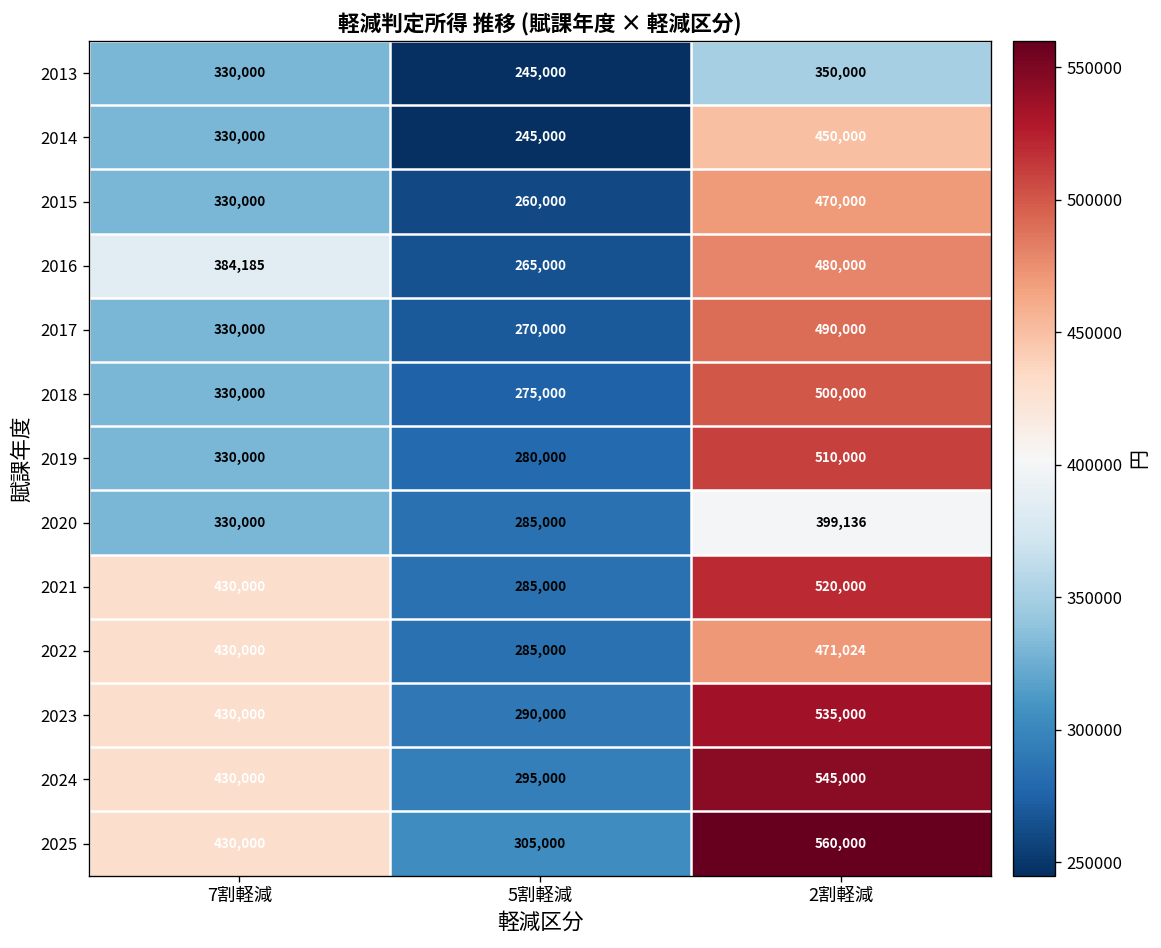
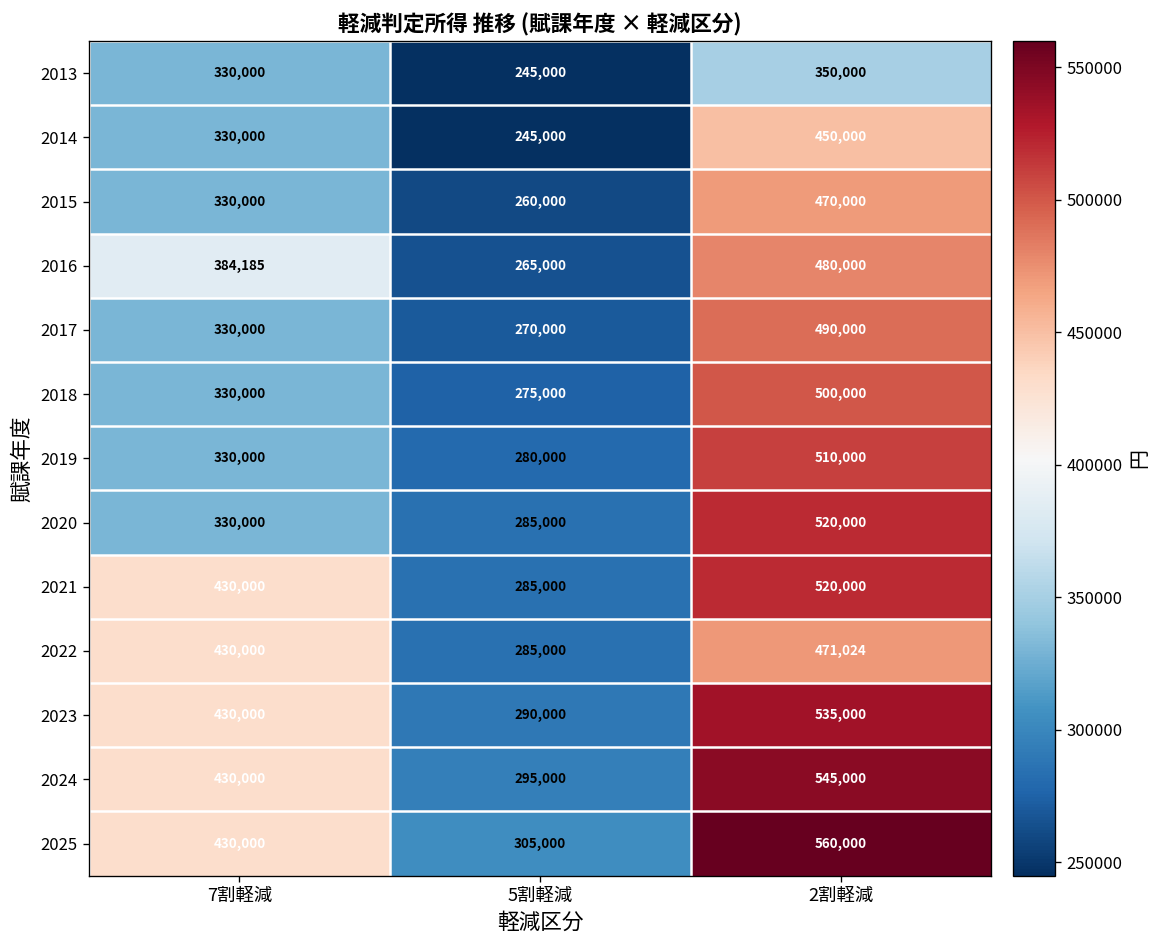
2020, 2割軽減: 399,136 -> 520,000
